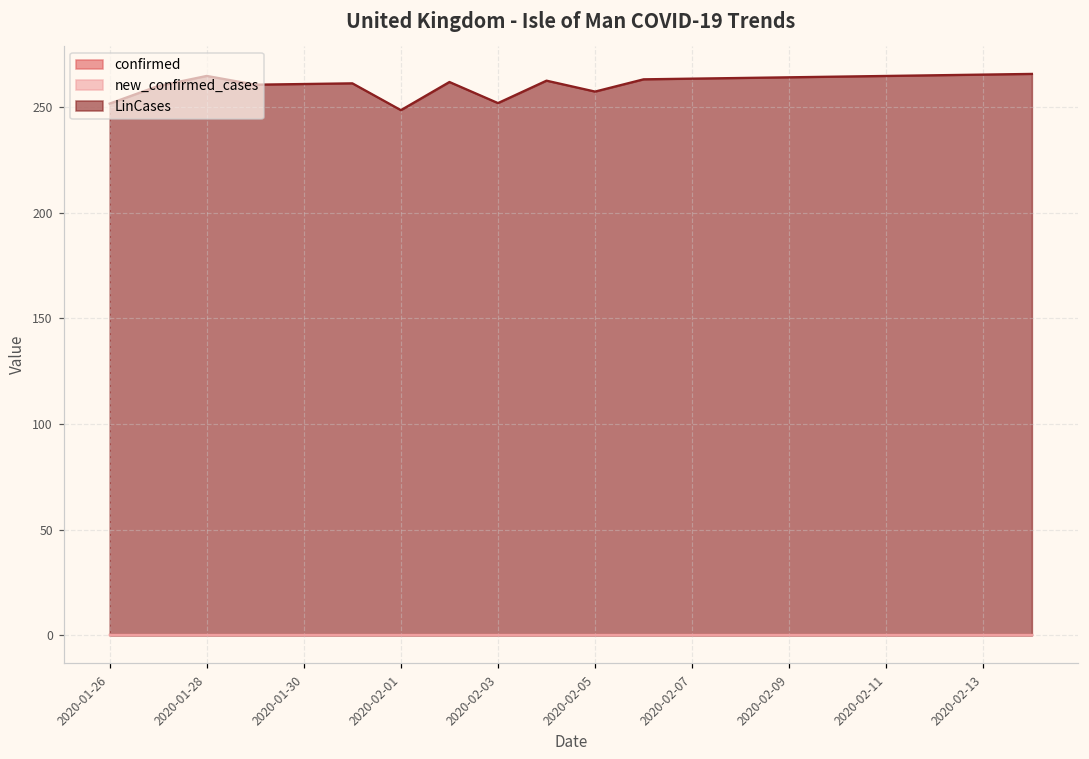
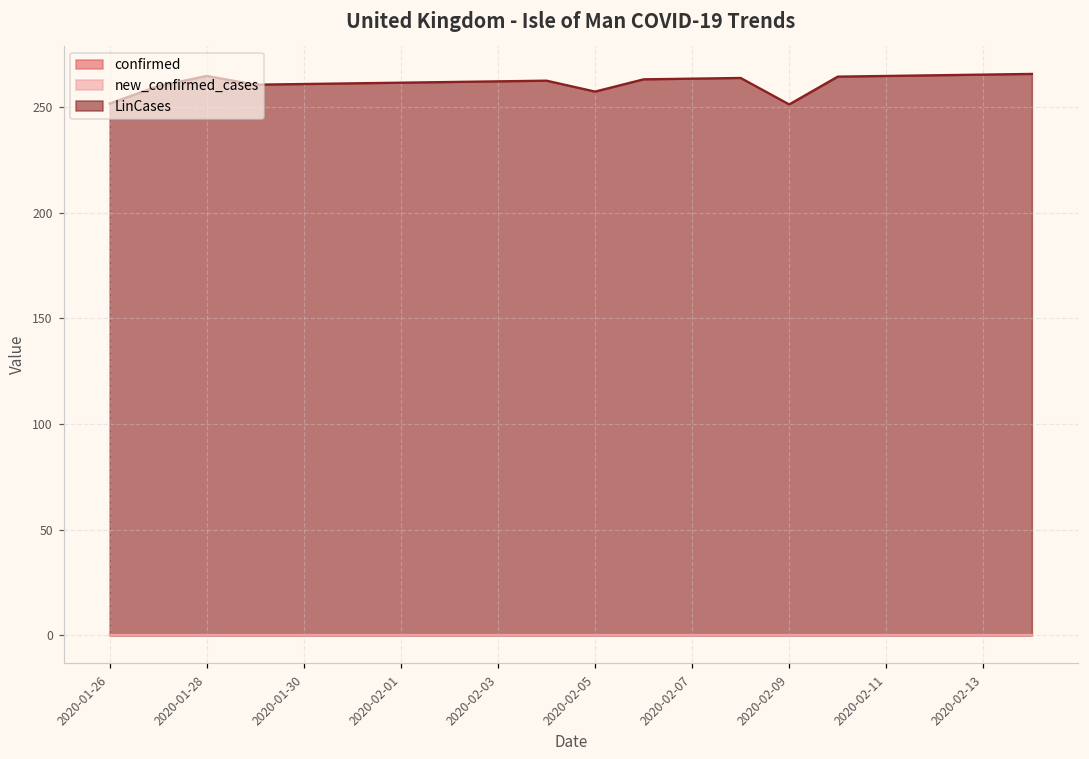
LinCases, 2020-02-01: 249 -> 262
LinCases, 2020-02-03: 252 -> 262
LinCases, 2020-02-09: 264 -> 251
